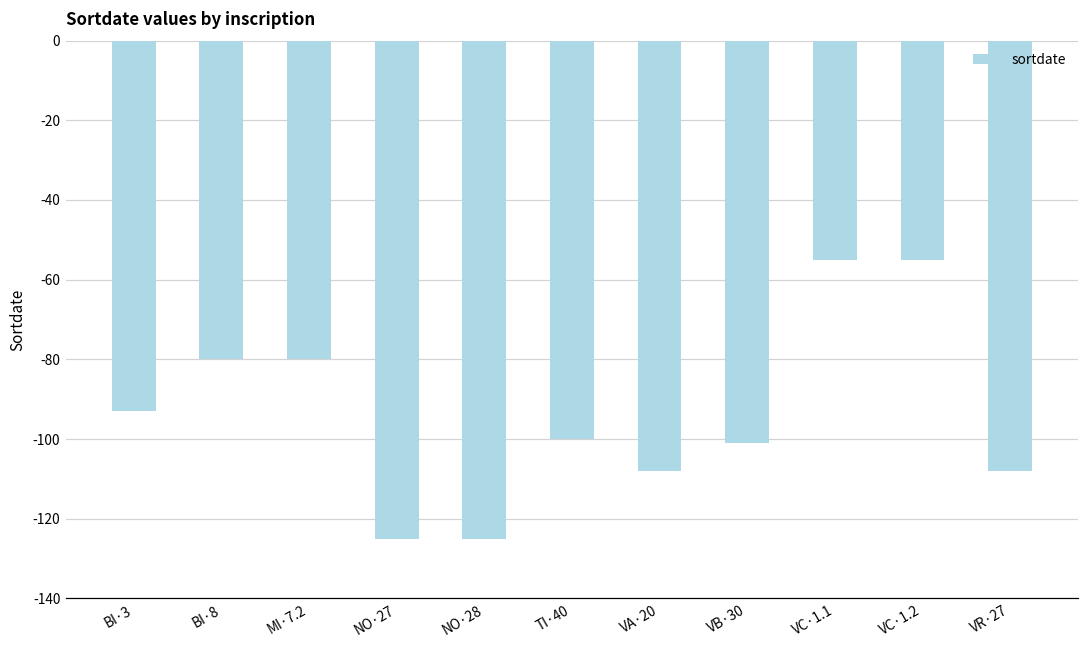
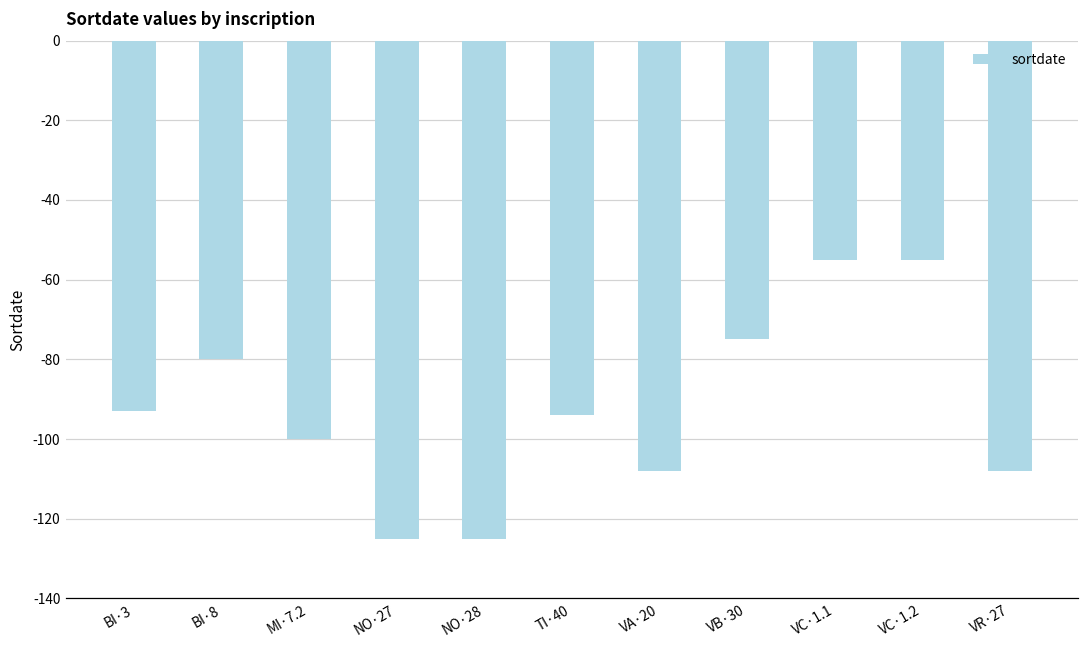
MI·7.2: -80 -> -100
TI·40: -100 -> -94
VB·30: -101 -> -75
